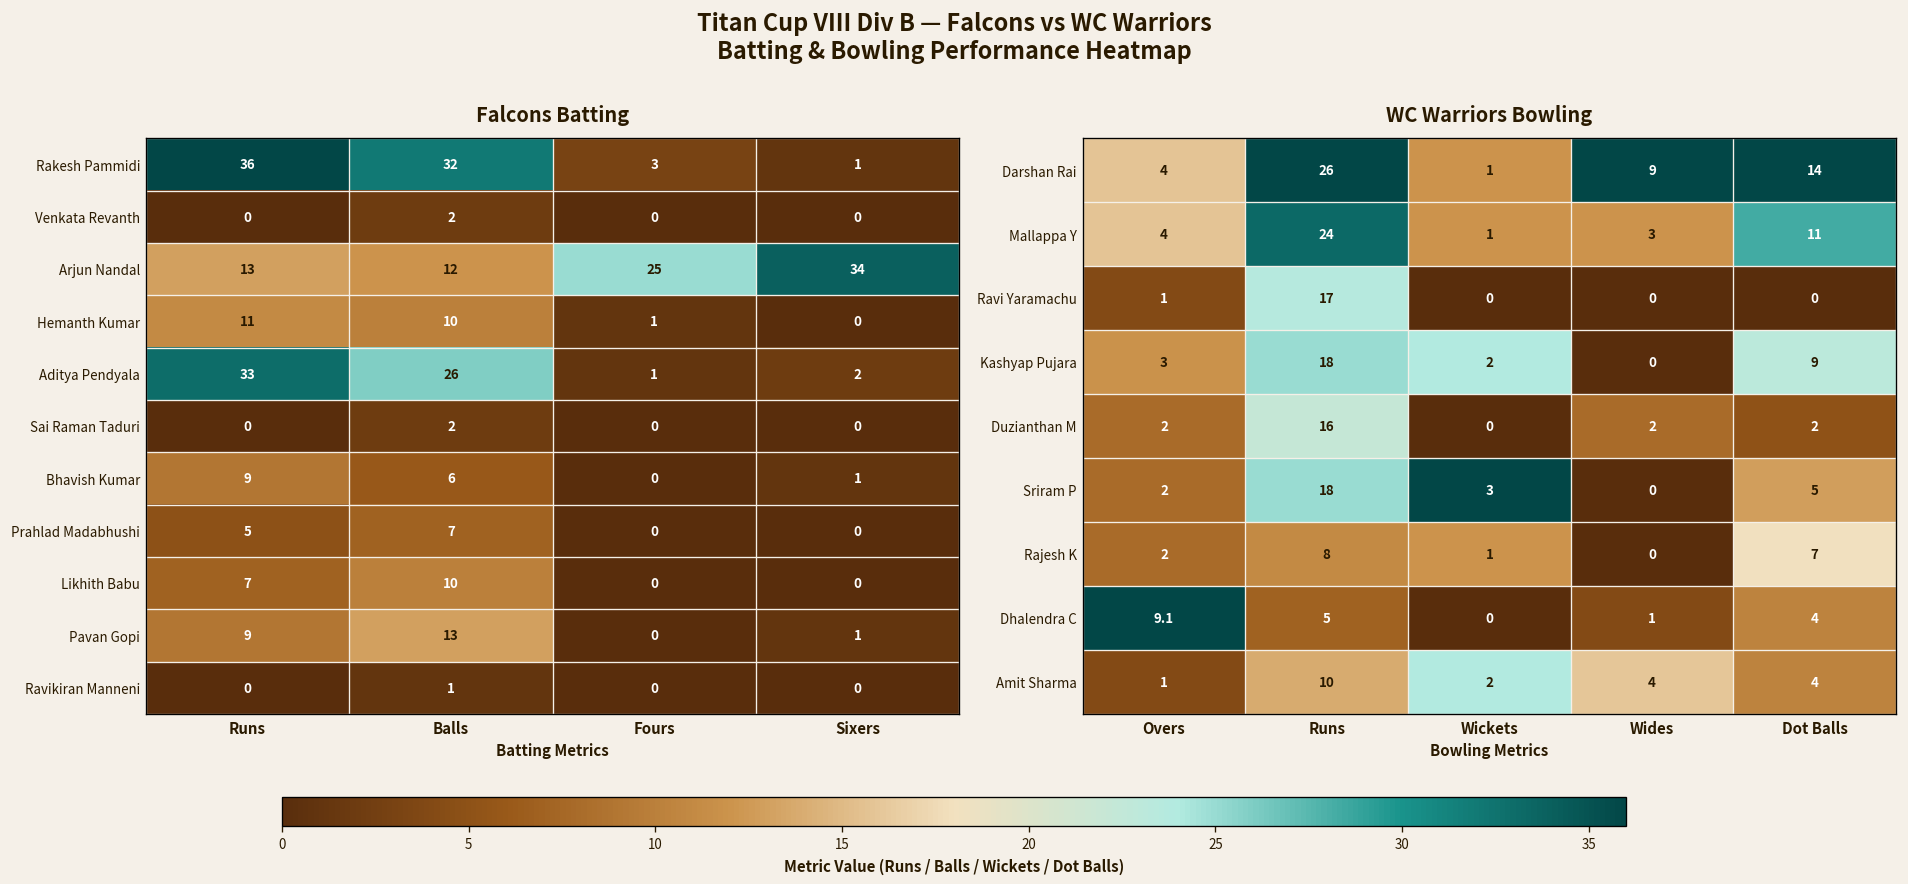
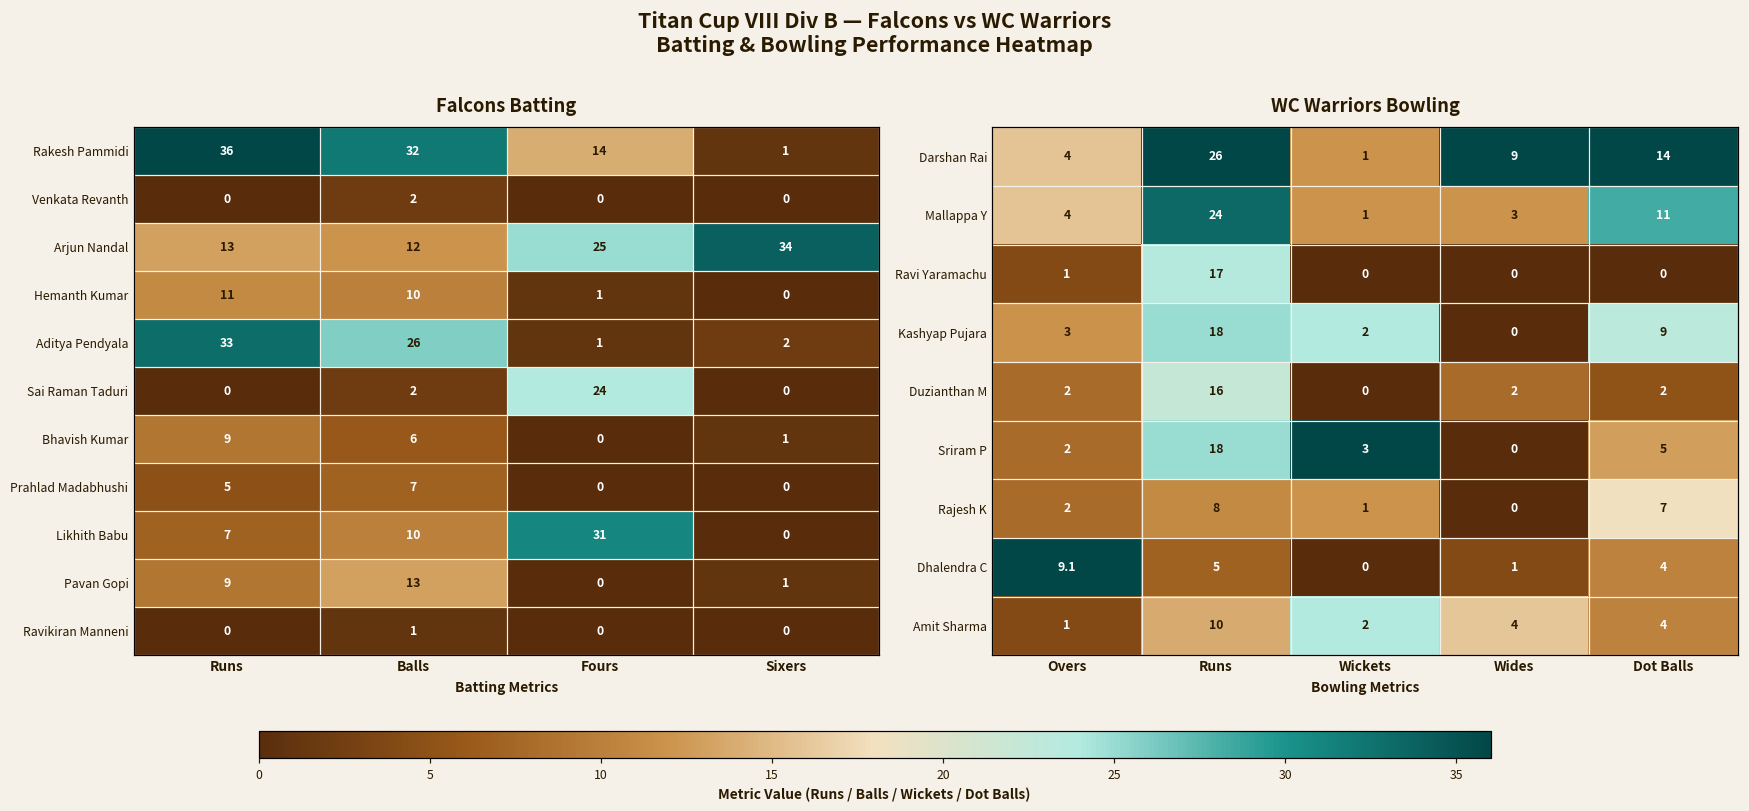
Falcons Batting, Rakesh Pammidi, Fours: 3 -> 14
Falcons Batting, Sai Raman Taduri, Fours: 0 -> 24
Falcons Batting, Likhith Babu, Fours: 0 -> 31
